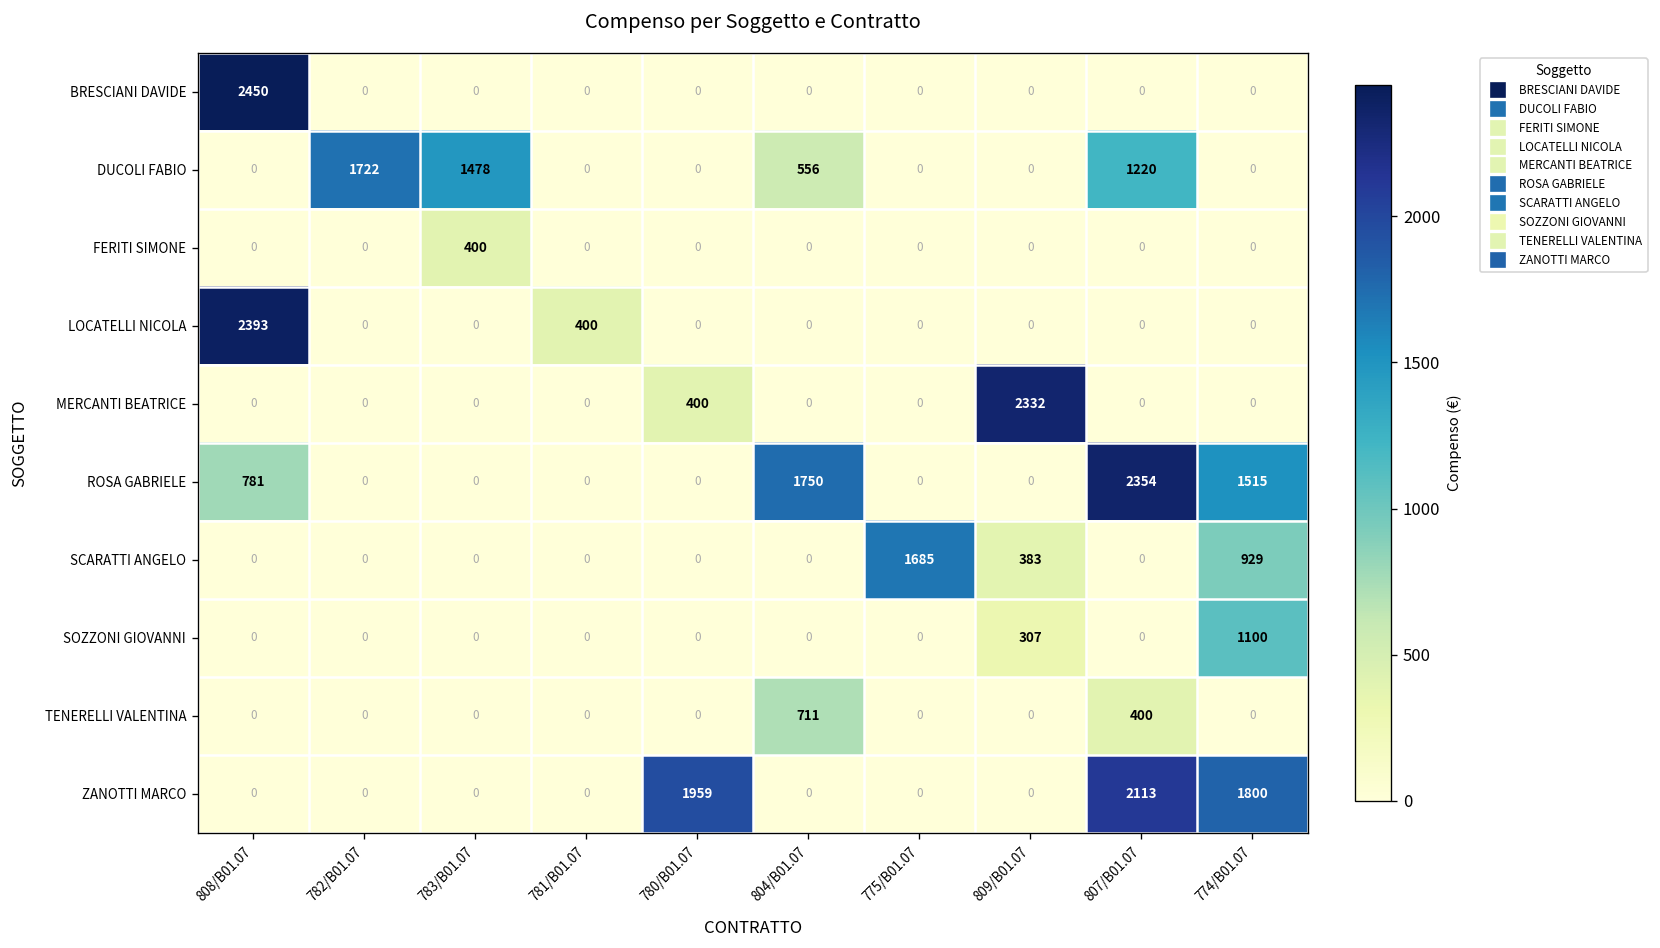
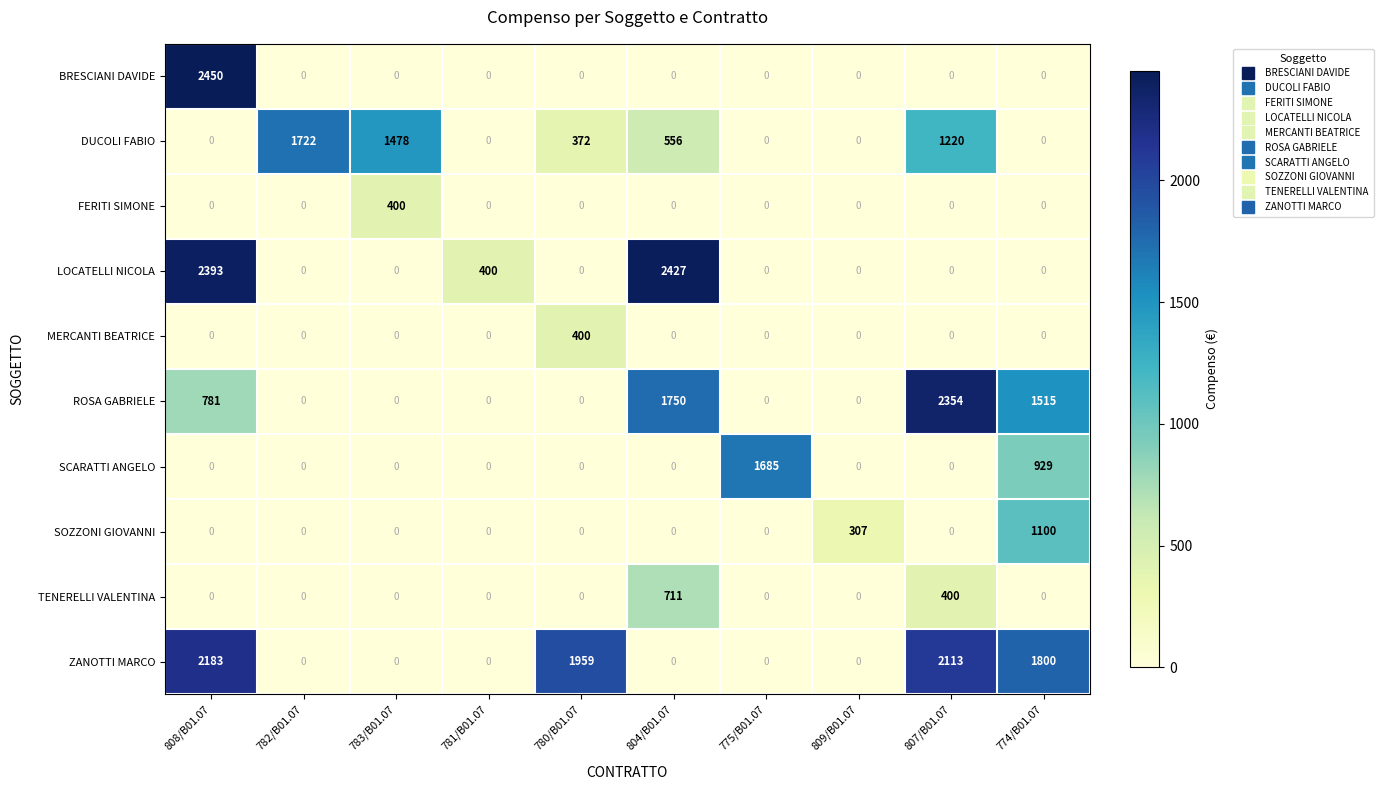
DUCOLI FABIO, 780/B01.07: 0 -> 372
LOCATELLI NICOLA, 804/B01.07: 0 -> 2427
MERCANTI BEATRICE, 809/B01.07: 2332 -> 0
SCARATTI ANGELO, 809/B01.07: 383 -> 0
ZANOTTI MARCO, 808/B01.07: 0 -> 2183
